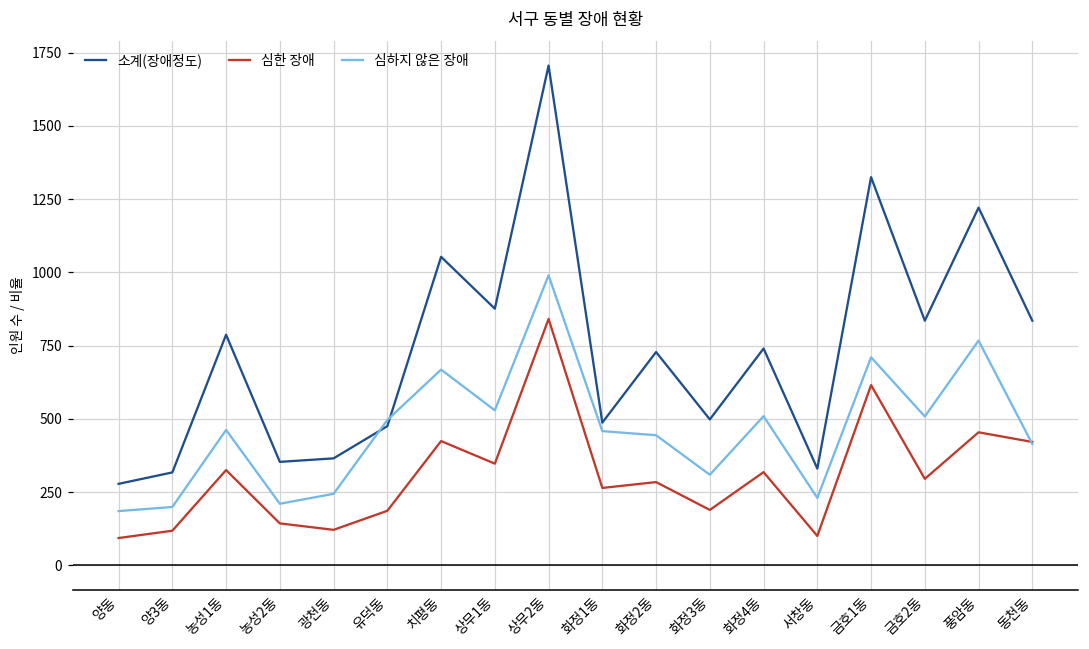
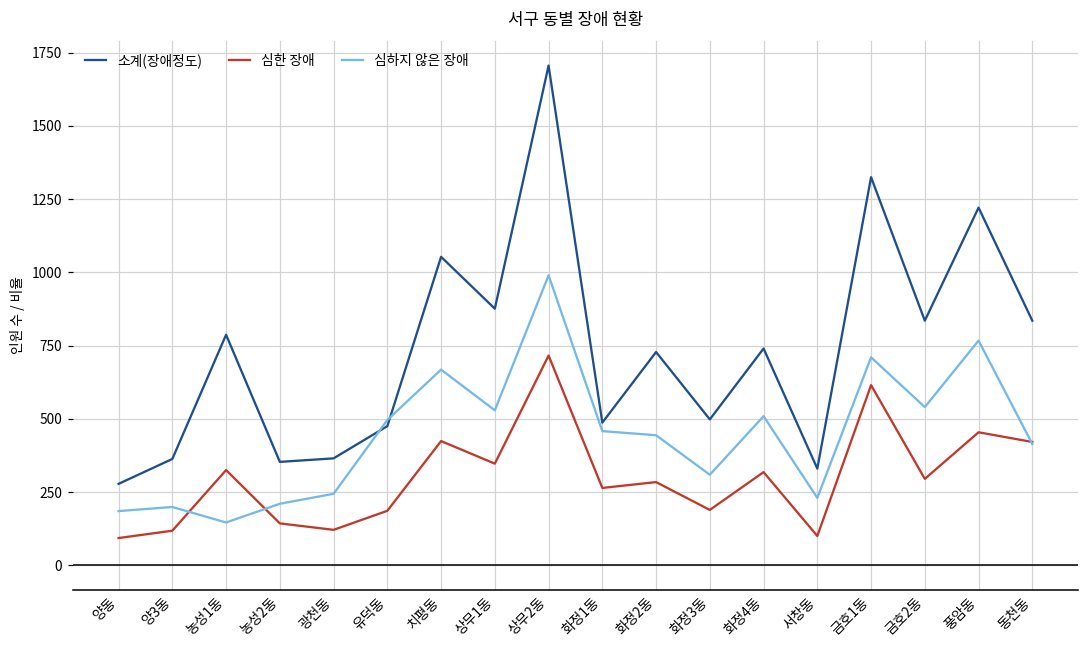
소계(장애정도), 양3동: 320 -> 360
심하지 않은 장애, 농성1동: 460 -> 150
심한 장애, 상무2동: 840 -> 720
심하지 않은 장애, 금호2동: 510 -> 540
